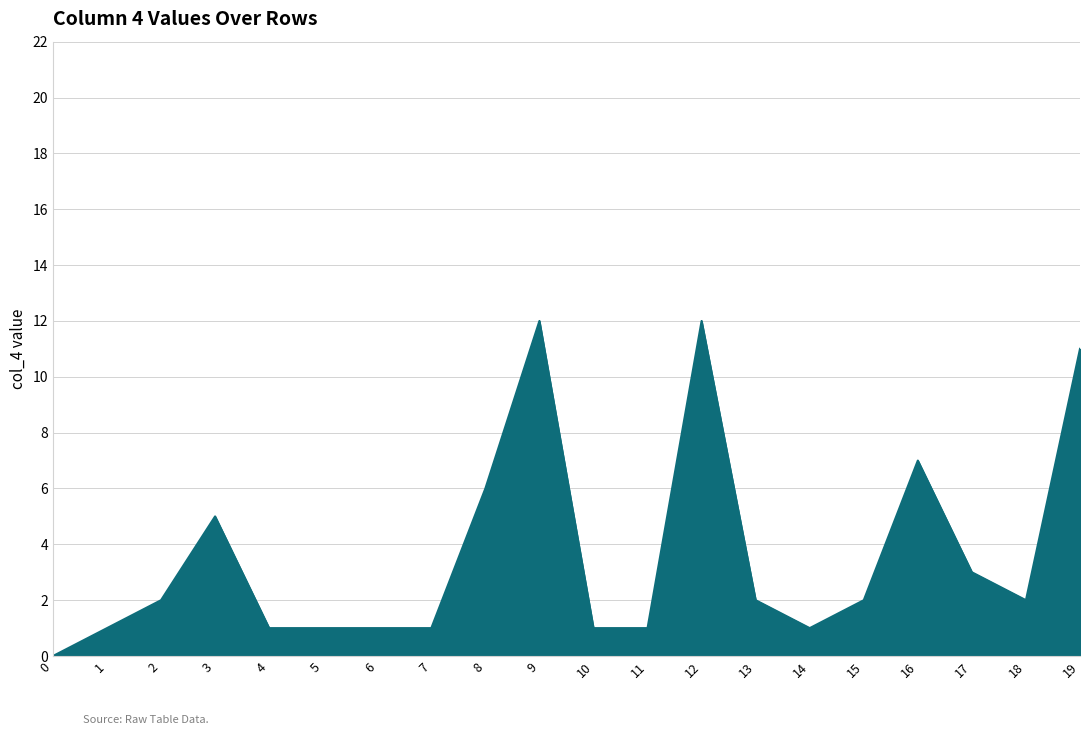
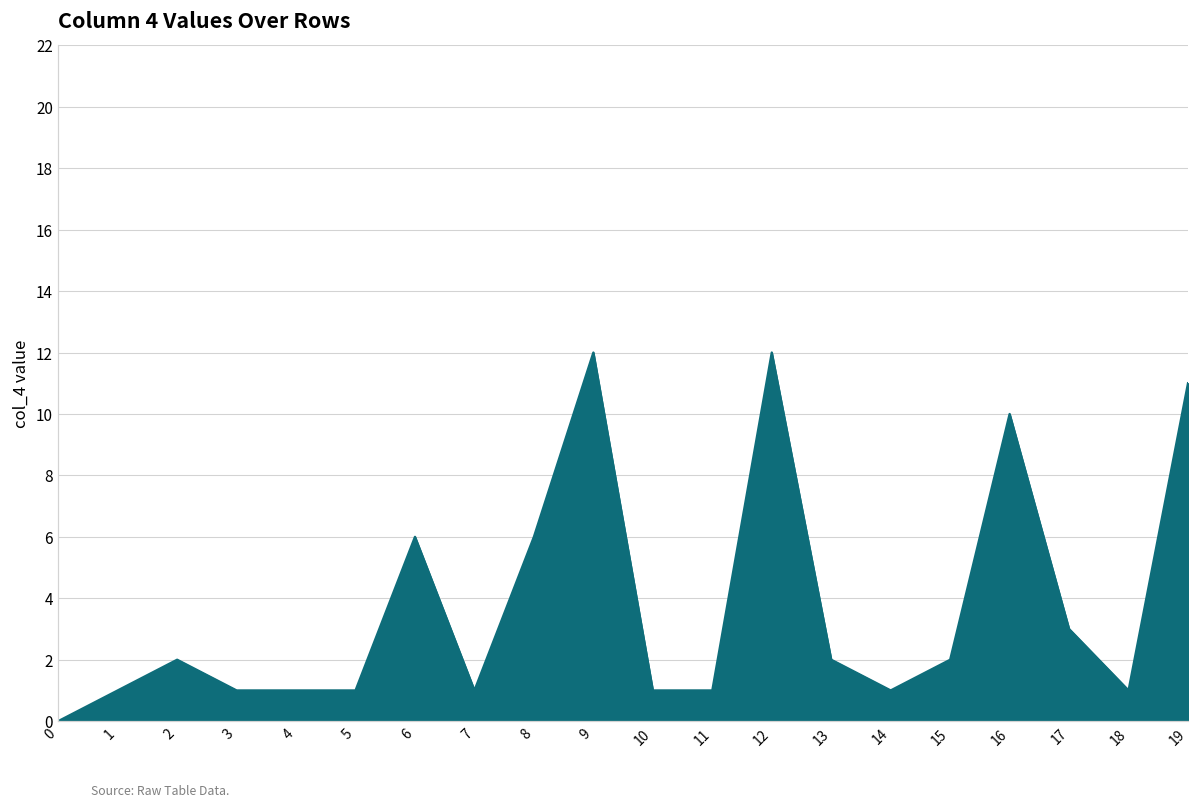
3: 5 -> 1
6: 1 -> 6
16: 7 -> 10
18: 2 -> 1
